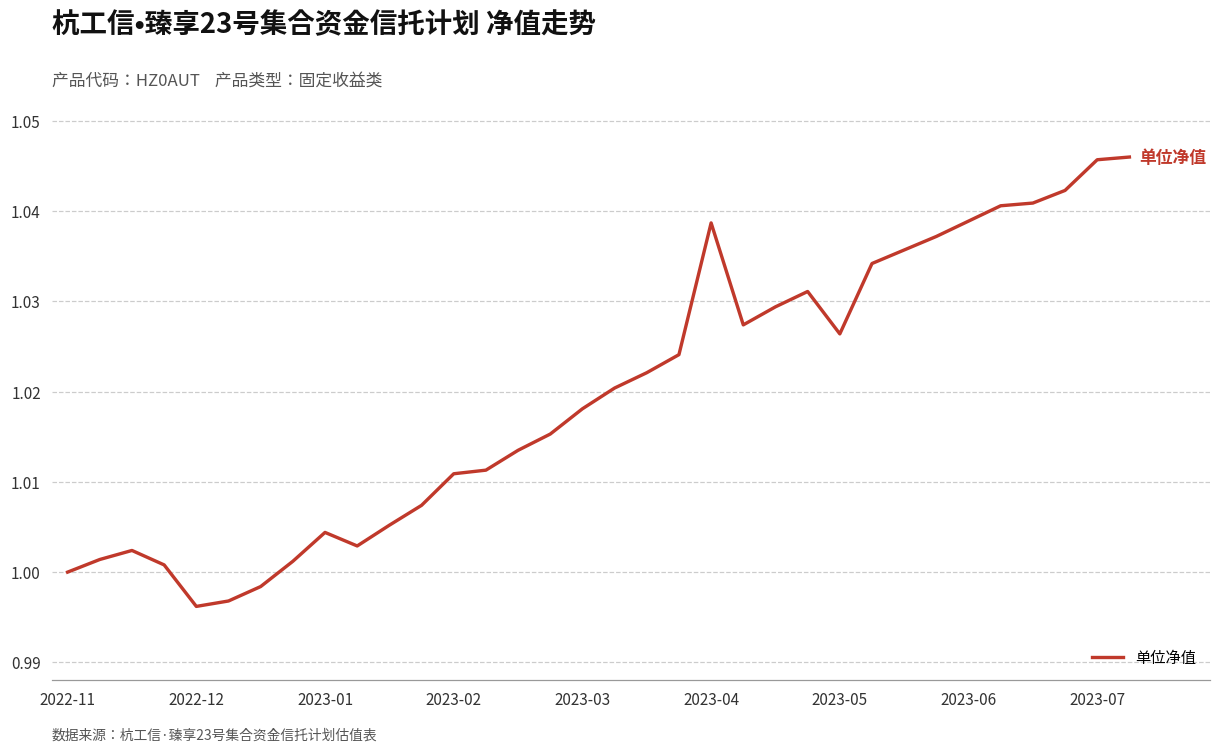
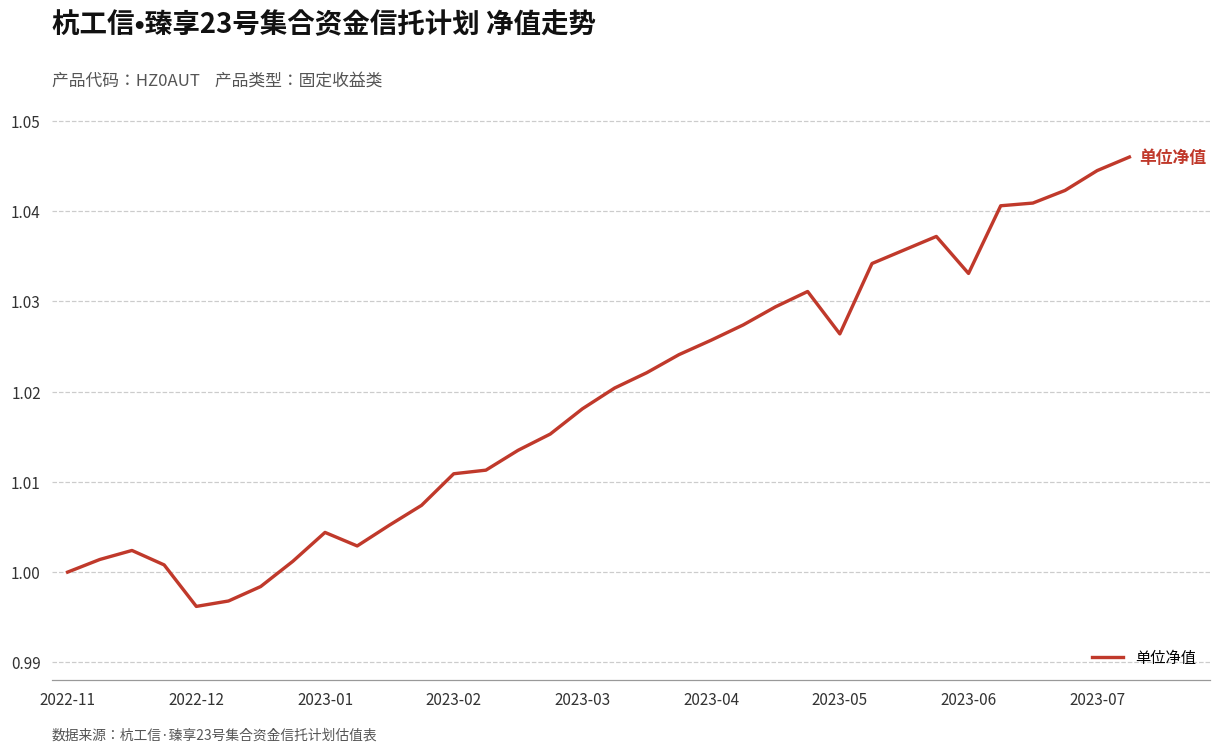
2023-04: 1.039 -> 1.026
2023-06: 1.039 -> 1.033
2023-07: 1.046 -> 1.045
